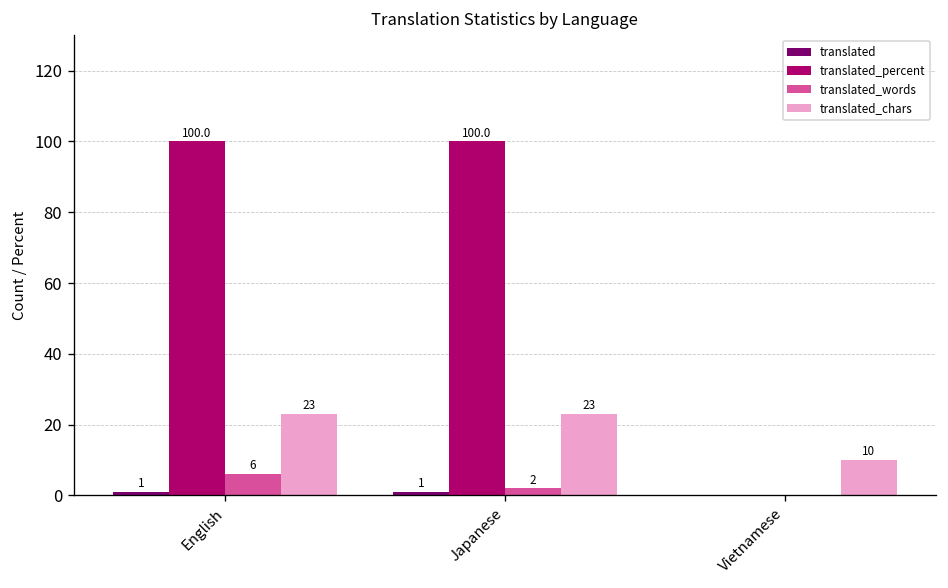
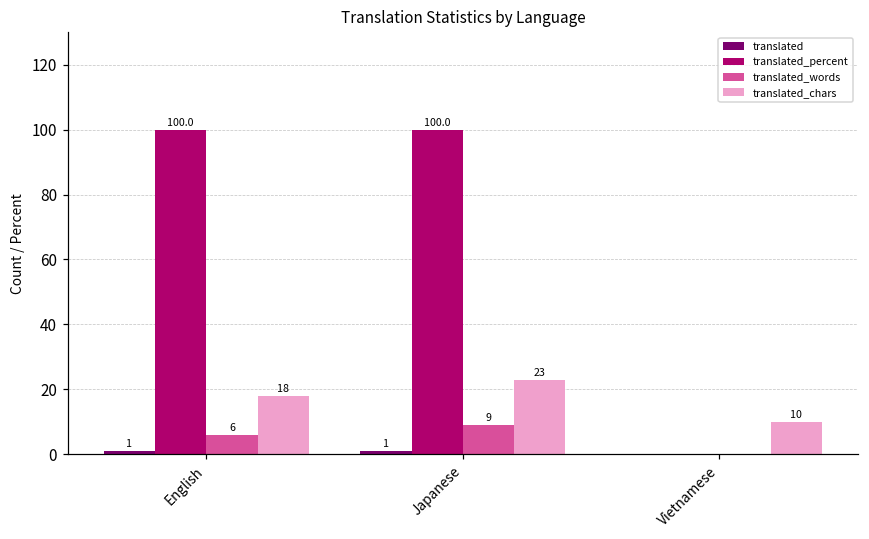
translated_chars, English: 23 -> 18
translated_words, Japanese: 2 -> 9
